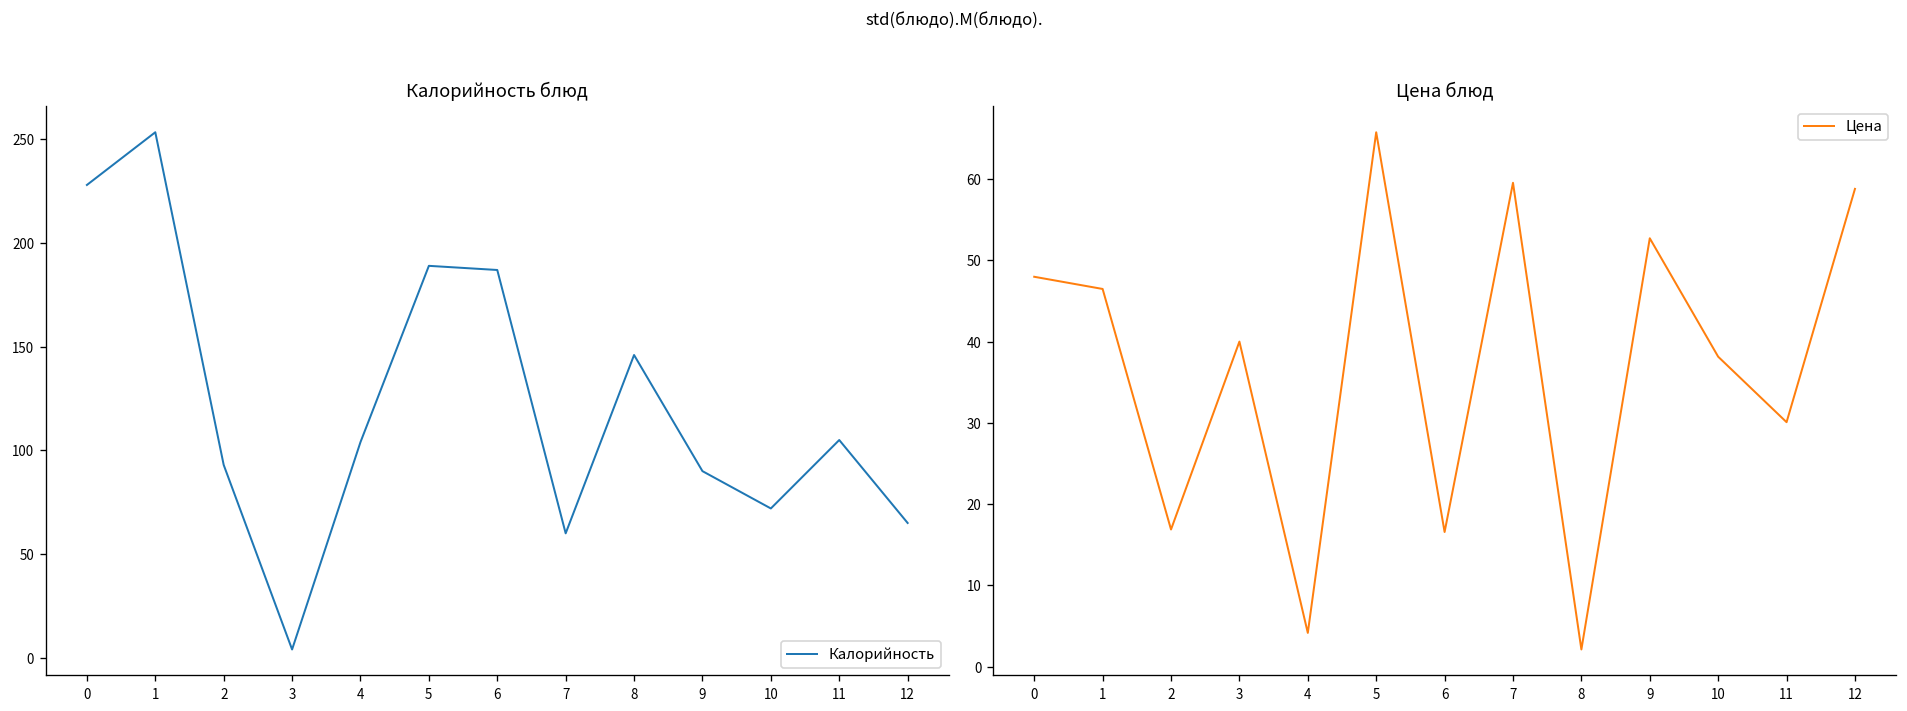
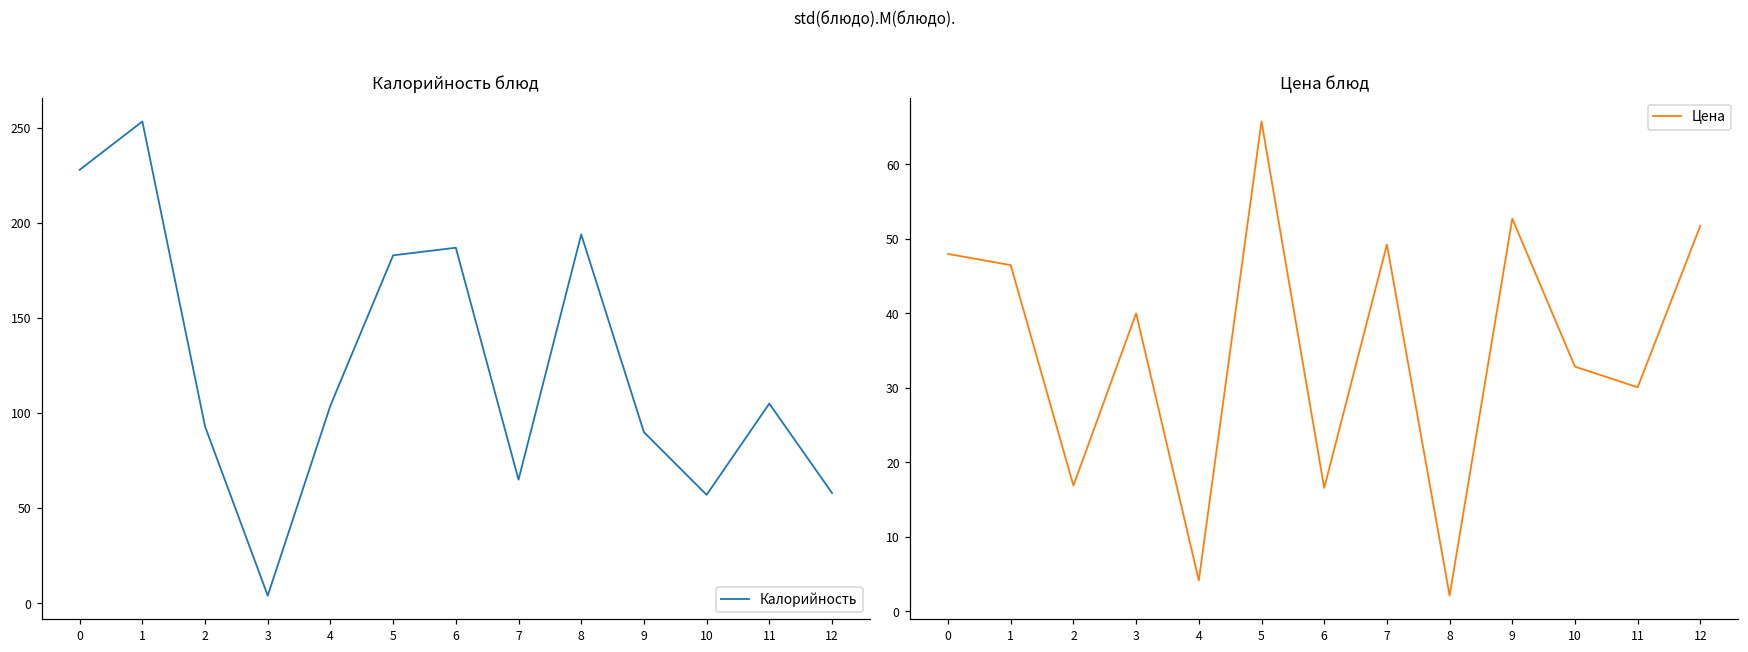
Калорийность блюд, 5: 189 -> 183
Калорийность блюд, 7: 60 -> 65
Калорийность блюд, 8: 146 -> 194
Калорийность блюд, 10: 72 -> 57
Калорийность блюд, 12: 65 -> 58
Цена блюд, 7: 60 -> 49
Цена блюд, 10: 38 -> 33
Цена блюд, 12: 59 -> 52
